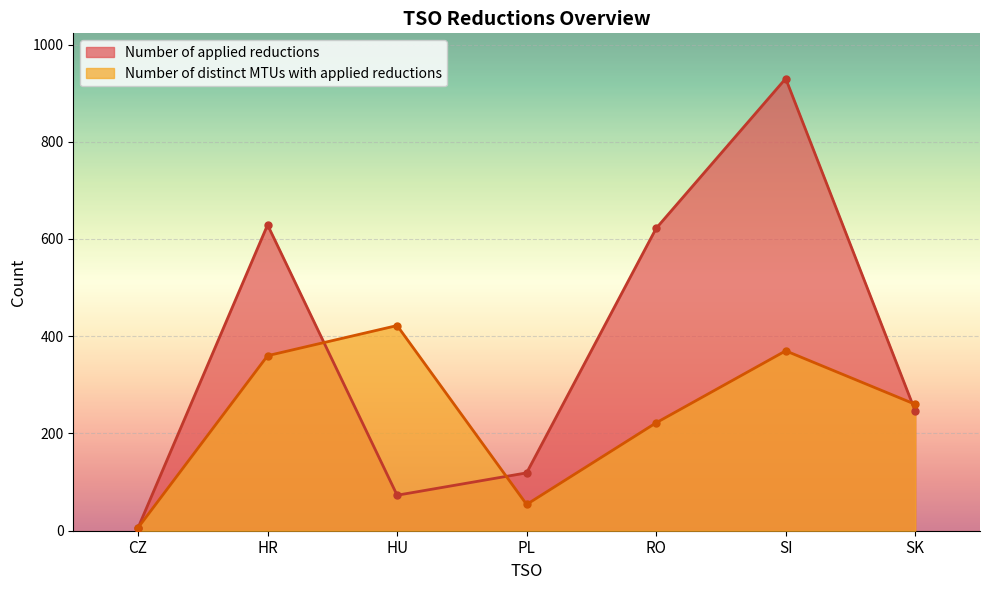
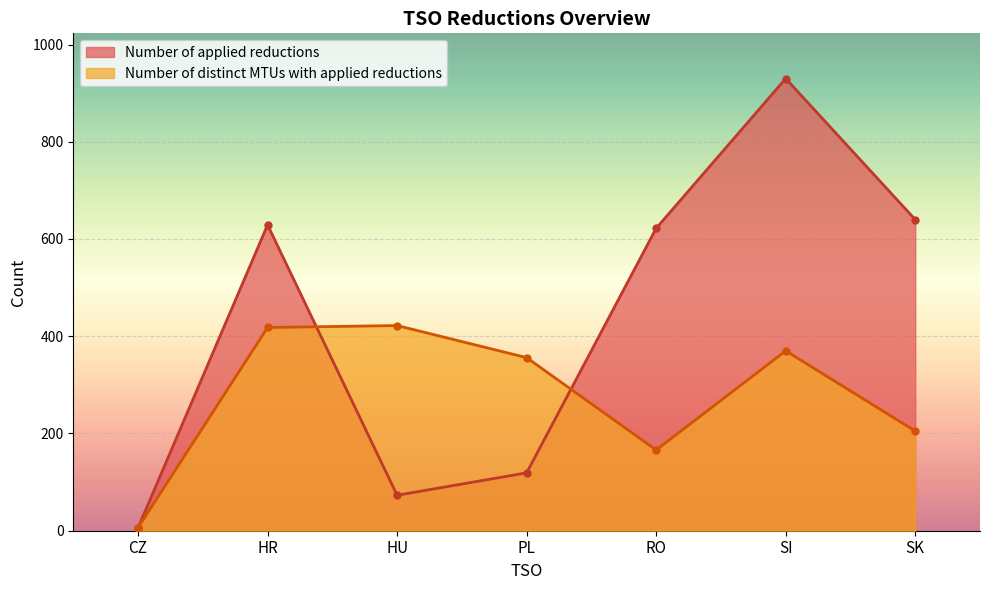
Number of distinct MTUs with applied reductions, HR: 360 -> 420
Number of distinct MTUs with applied reductions, PL: 50 -> 360
Number of distinct MTUs with applied reductions, RO: 220 -> 170
Number of applied reductions, SK: 250 -> 640
Number of distinct MTUs with applied reductions, SK: 260 -> 210
